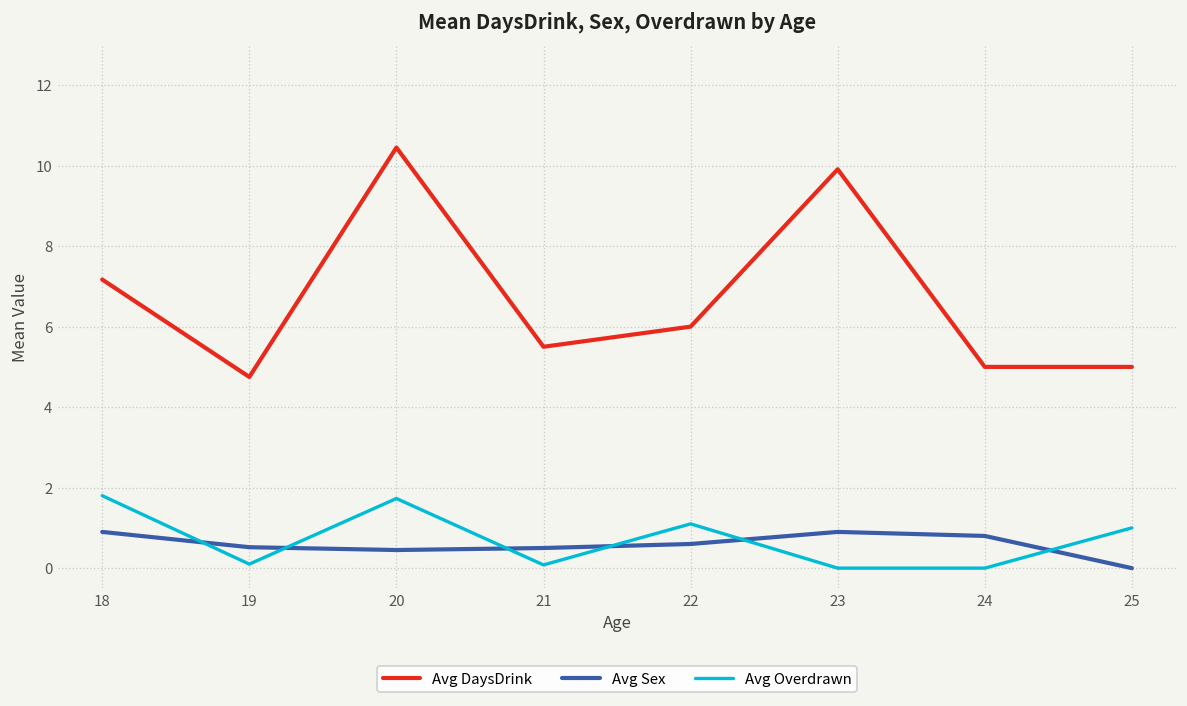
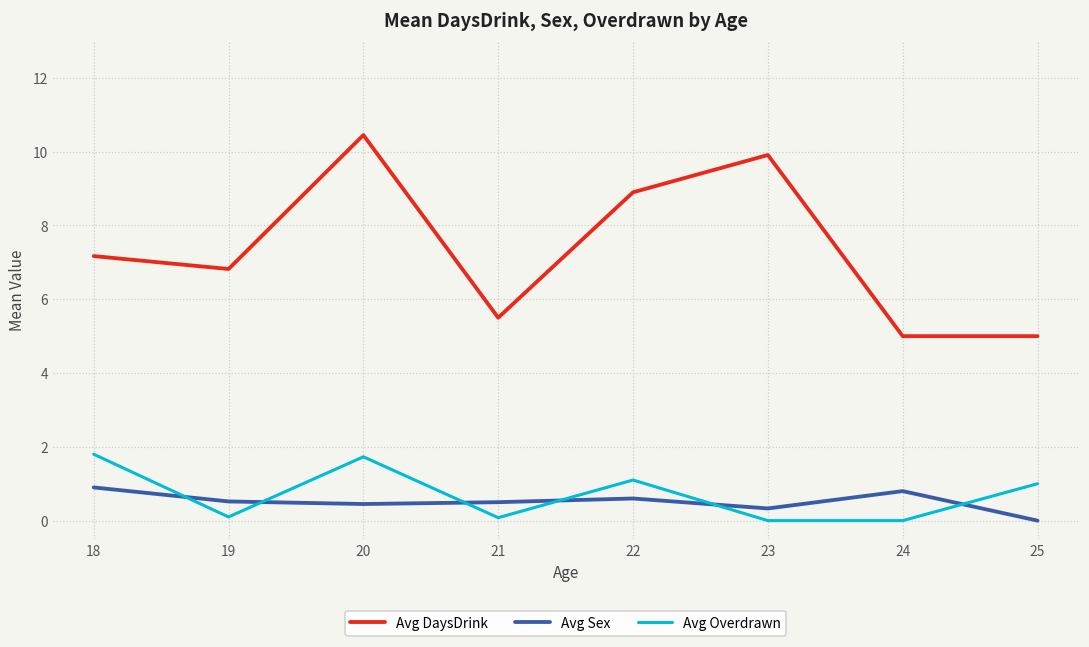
Avg DaysDrink, 19: 4.8 -> 6.8
Avg DaysDrink, 22: 6.0 -> 8.9
Avg Sex, 23: 0.9 -> 0.3
